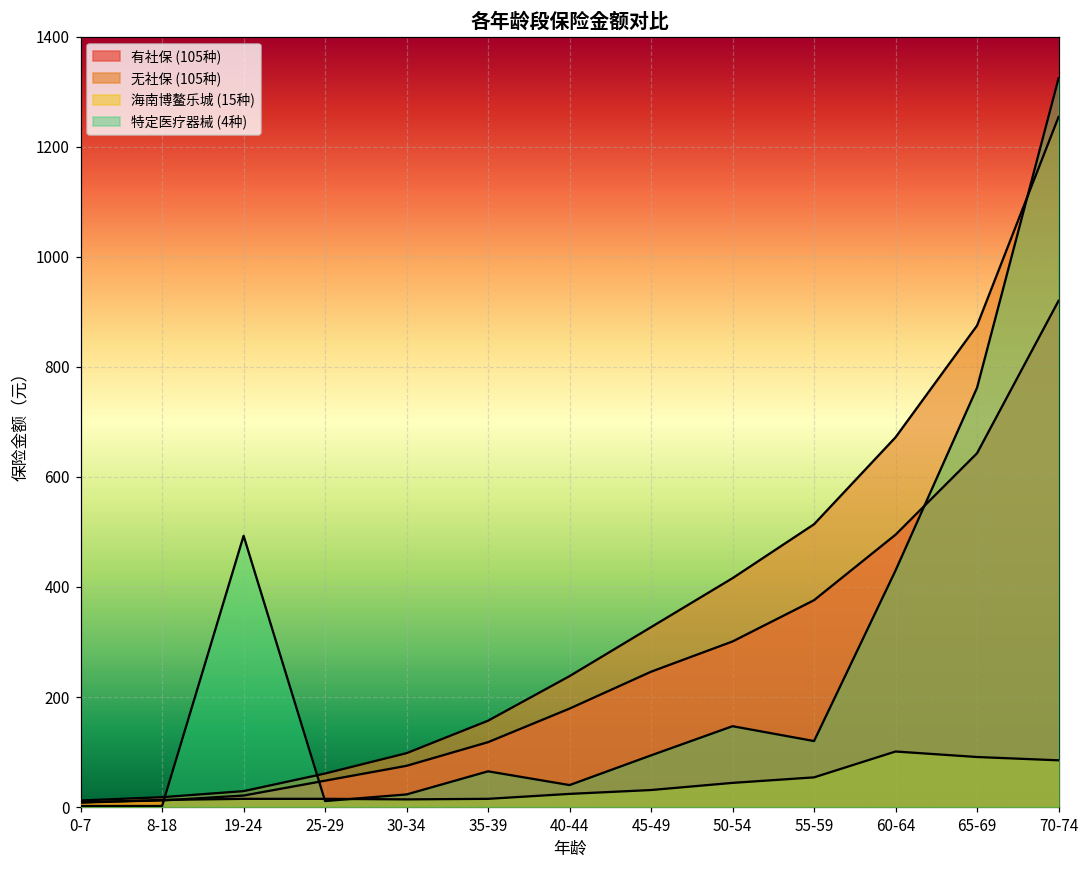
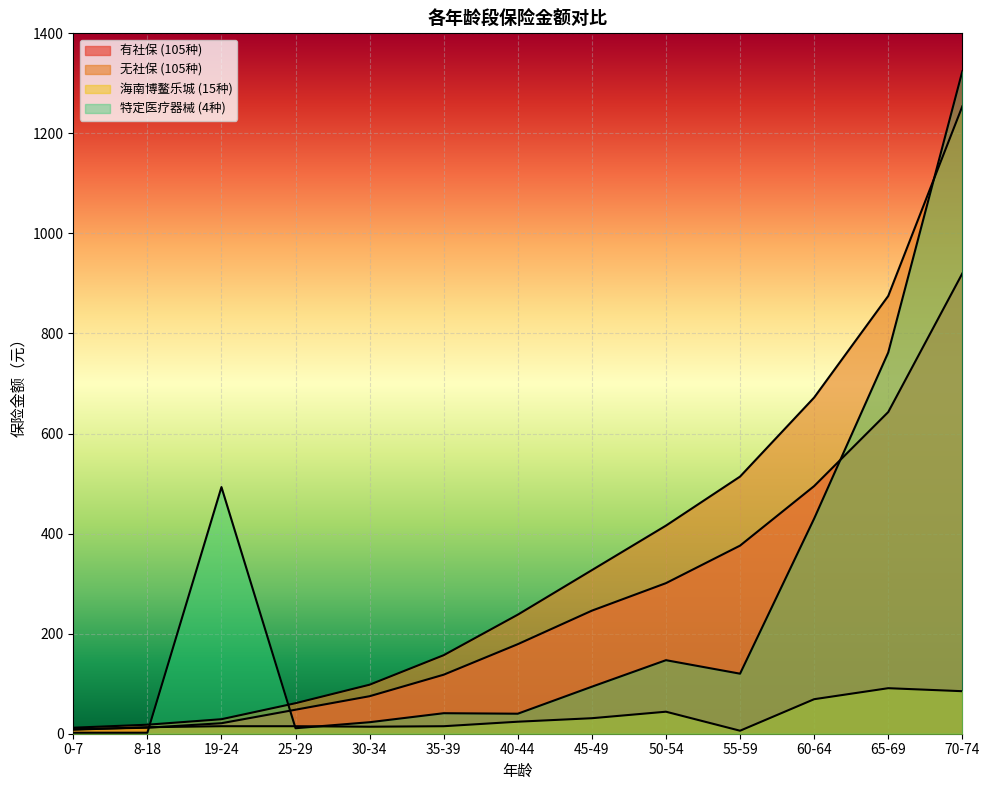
特定医疗器械 (4种), 35-39: 70 -> 40
海南博鳌乐城 (15种), 55-59: 50 -> 10
海南博鳌乐城 (15种), 60-64: 100 -> 70
